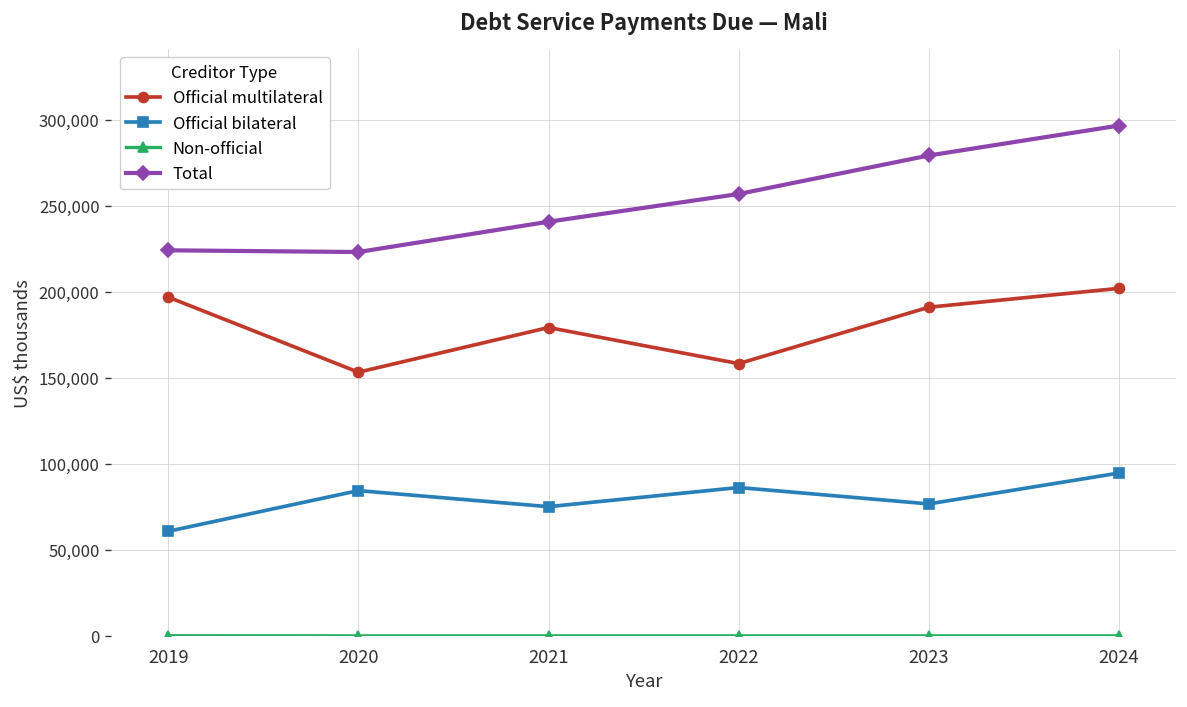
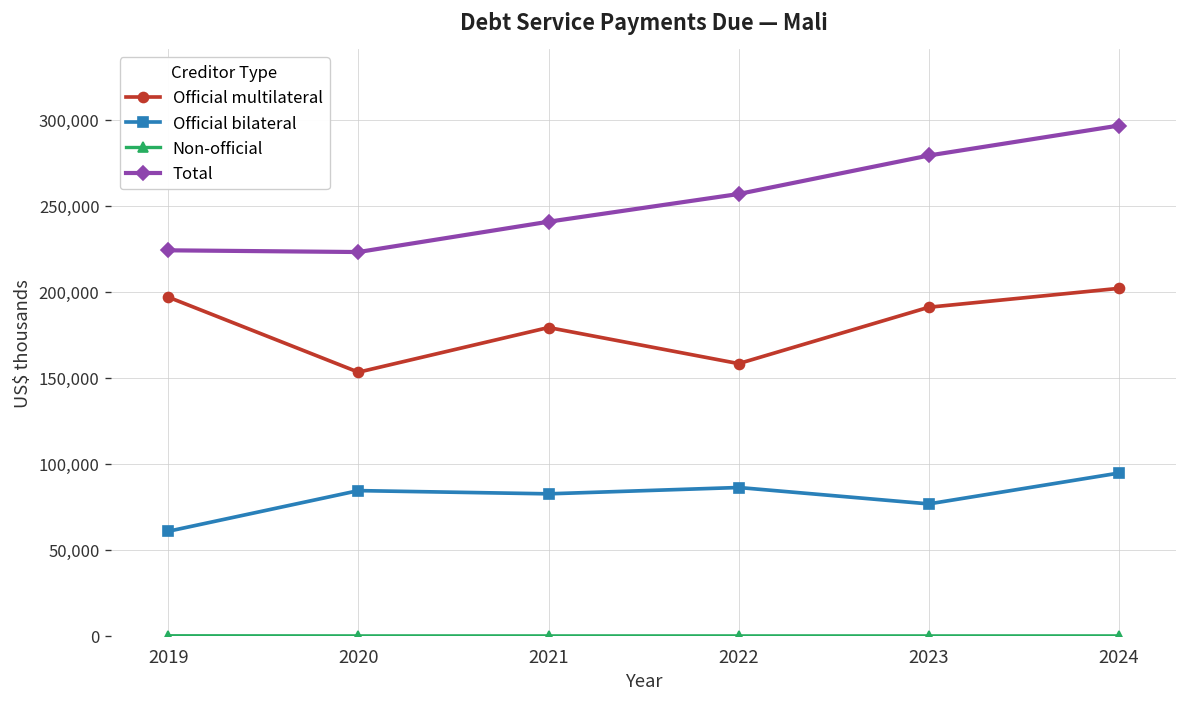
Official bilateral, 2021: 75,000 -> 83,000
